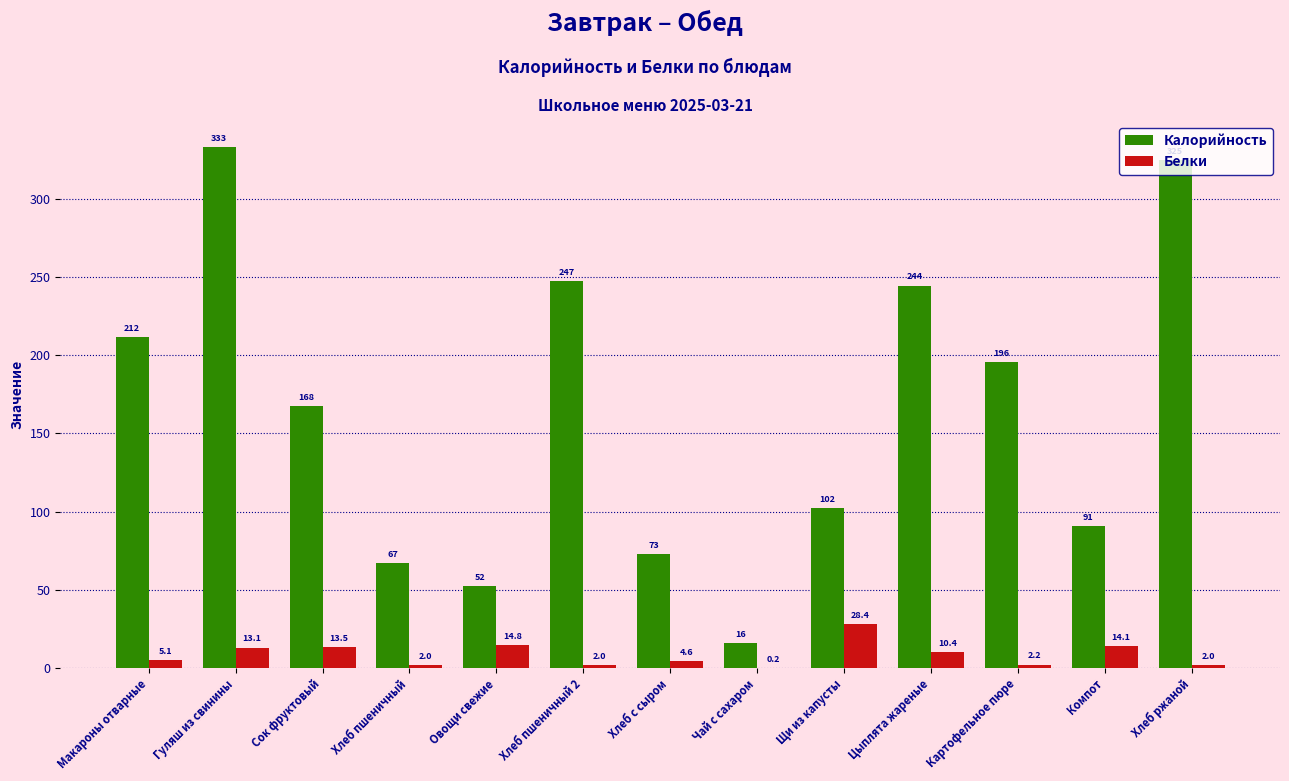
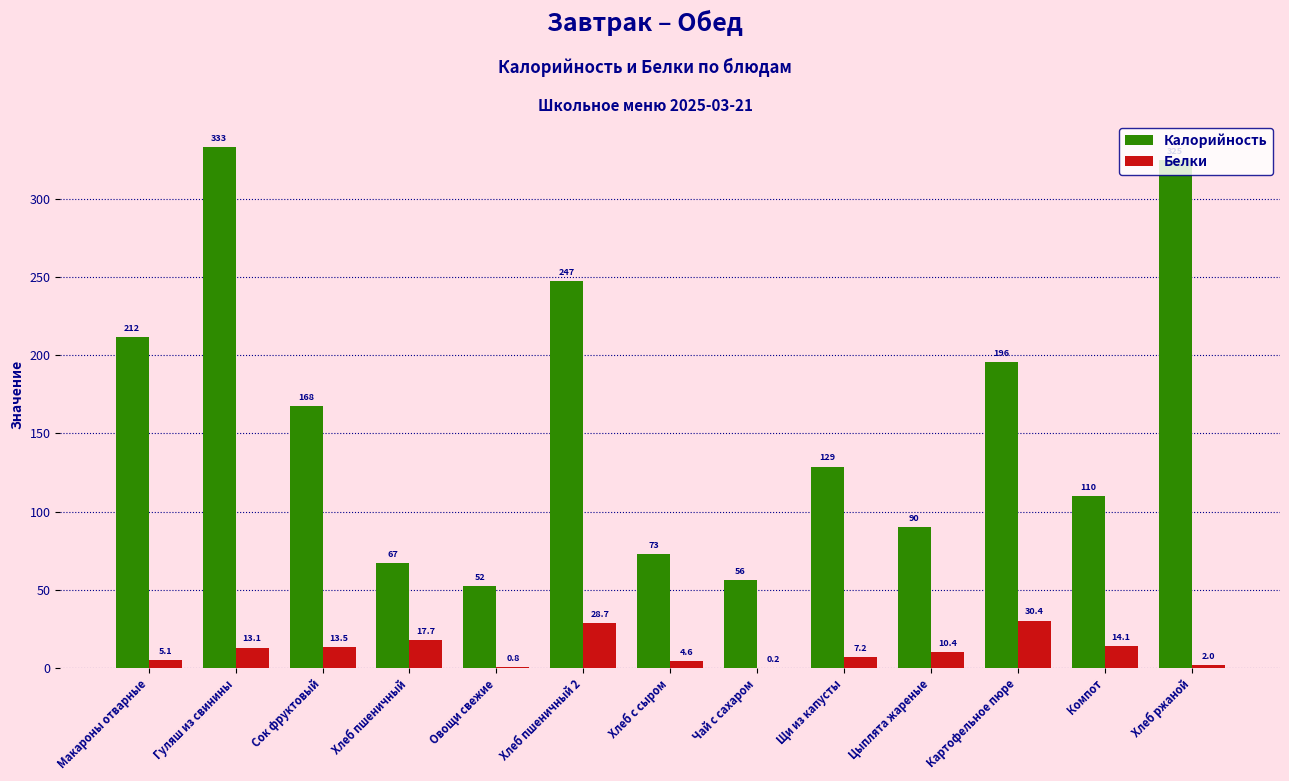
Белки, Хлеб пшеничный: 2.0 -> 17.7
Белки, Овощи свежие: 14.8 -> 0.8
Белки, Хлеб пшеничный 2: 2.0 -> 28.7
Калорийность, Чай с сахаром: 16 -> 56
Калорийность, Щи из капусты: 102 -> 129
Белки, Щи из капусты: 28.4 -> 7.2
Калорийность, Цыплята жареные: 244 -> 90
Белки, Картофельное пюре: 2.2 -> 30.4
Калорийность, Компот: 91 -> 110
